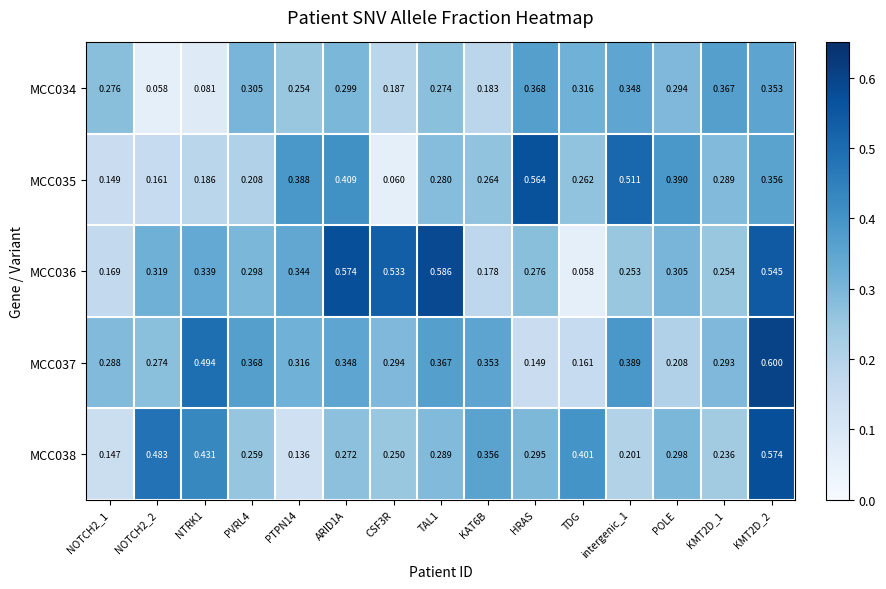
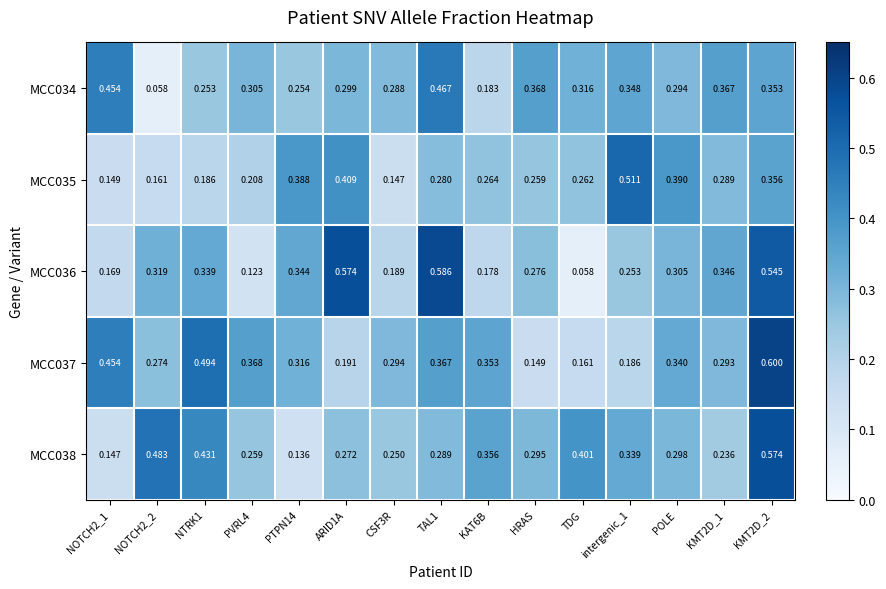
MCC034, NOTCH2_1: 0.276 -> 0.454
MCC034, NTRK1: 0.081 -> 0.253
MCC034, CSF3R: 0.187 -> 0.288
MCC034, TAL1: 0.274 -> 0.467
MCC035, CSF3R: 0.060 -> 0.147
MCC035, HRAS: 0.564 -> 0.259
MCC036, PVRL4: 0.298 -> 0.123
MCC036, CSF3R: 0.533 -> 0.189
MCC036, KMT2D_1: 0.254 -> 0.346
MCC037, NOTCH2_1: 0.288 -> 0.454
MCC037, ARID1A: 0.348 -> 0.191
MCC037, intergenic_1: 0.389 -> 0.186
MCC037, POLE: 0.208 -> 0.340
MCC038, intergenic_1: 0.201 -> 0.339
